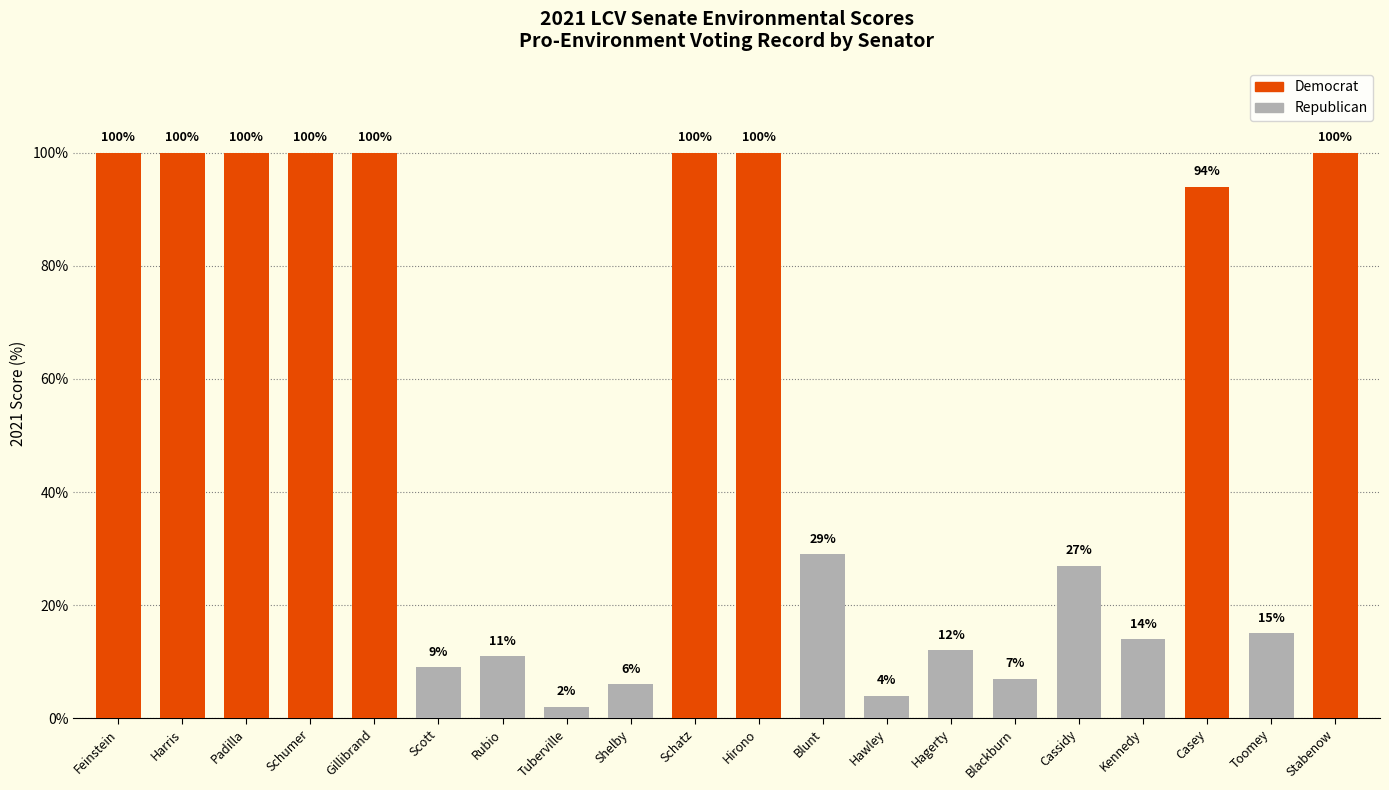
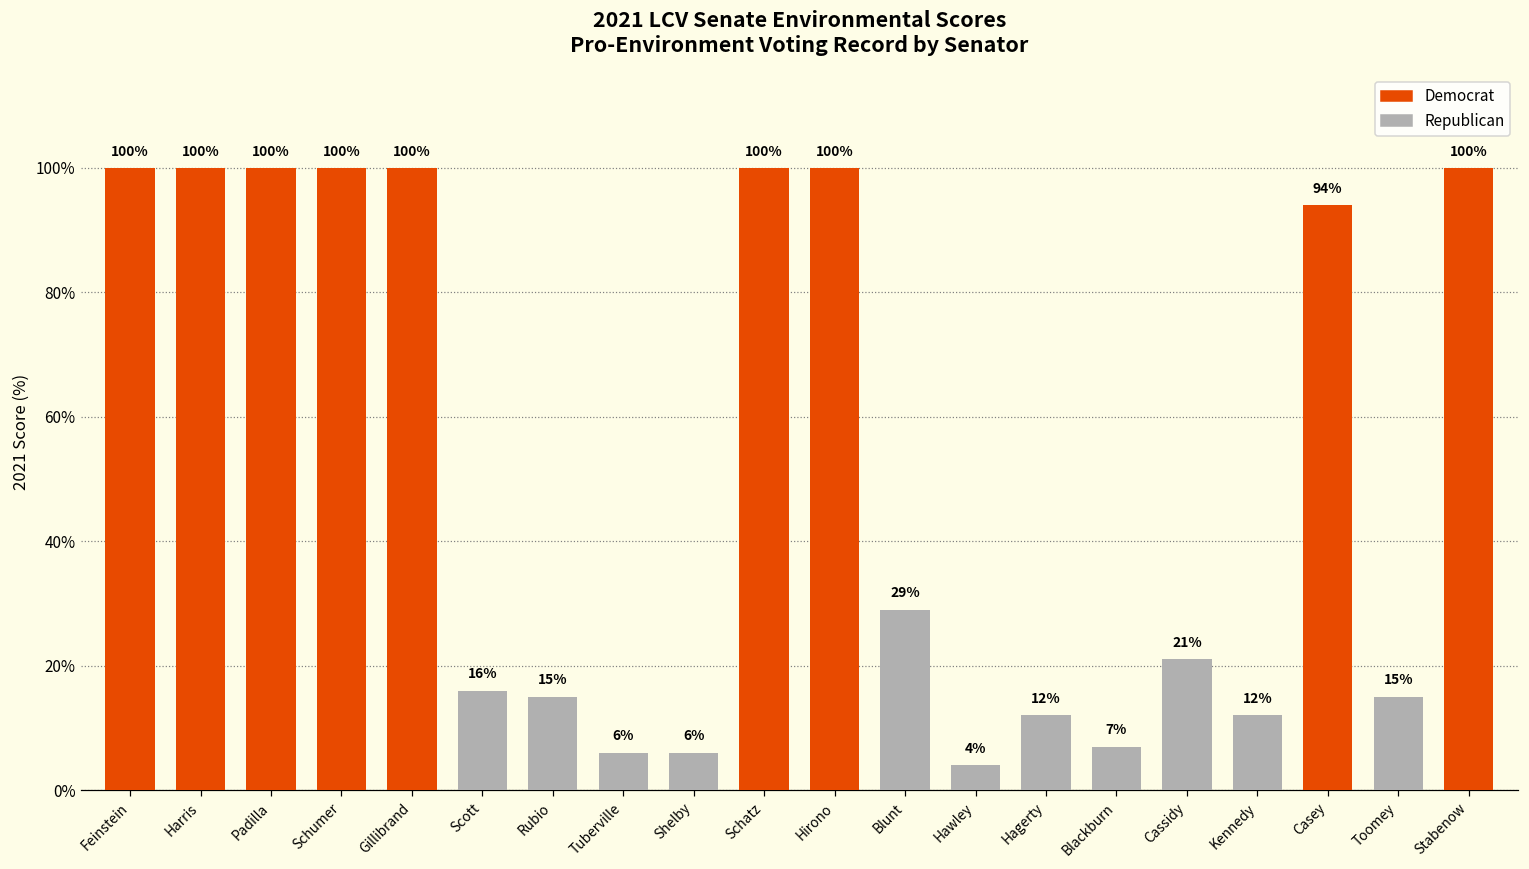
Republican, Scott: 9% -> 16%
Republican, Rubio: 11% -> 15%
Republican, Tuberville: 2% -> 6%
Republican, Cassidy: 27% -> 21%
Republican, Kennedy: 14% -> 12%
